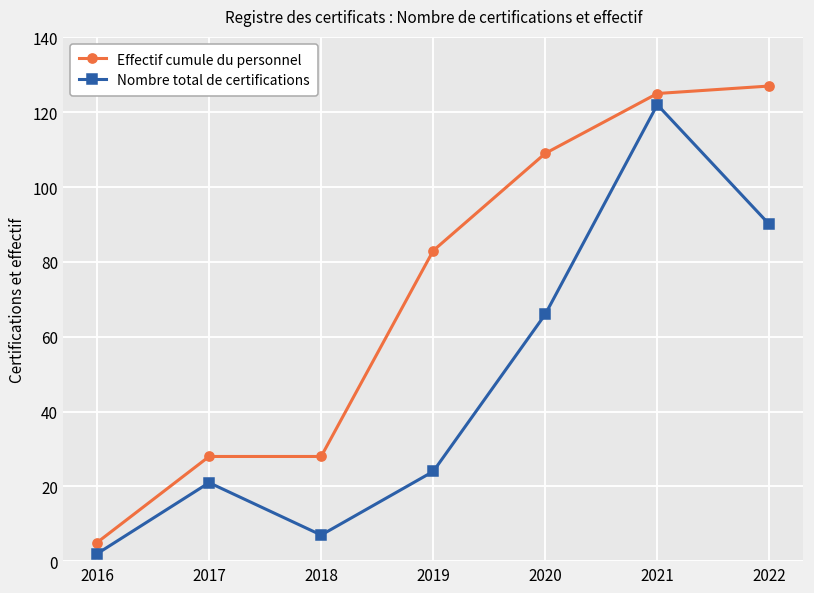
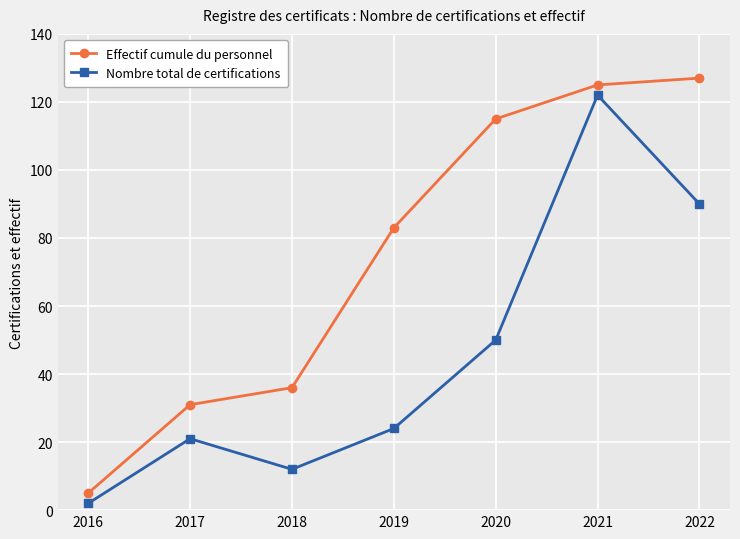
Effectif cumule du personnel, 2017: 28 -> 31
Effectif cumule du personnel, 2018: 28 -> 36
Nombre total de certifications, 2018: 7 -> 12
Effectif cumule du personnel, 2020: 109 -> 115
Nombre total de certifications, 2020: 66 -> 50
